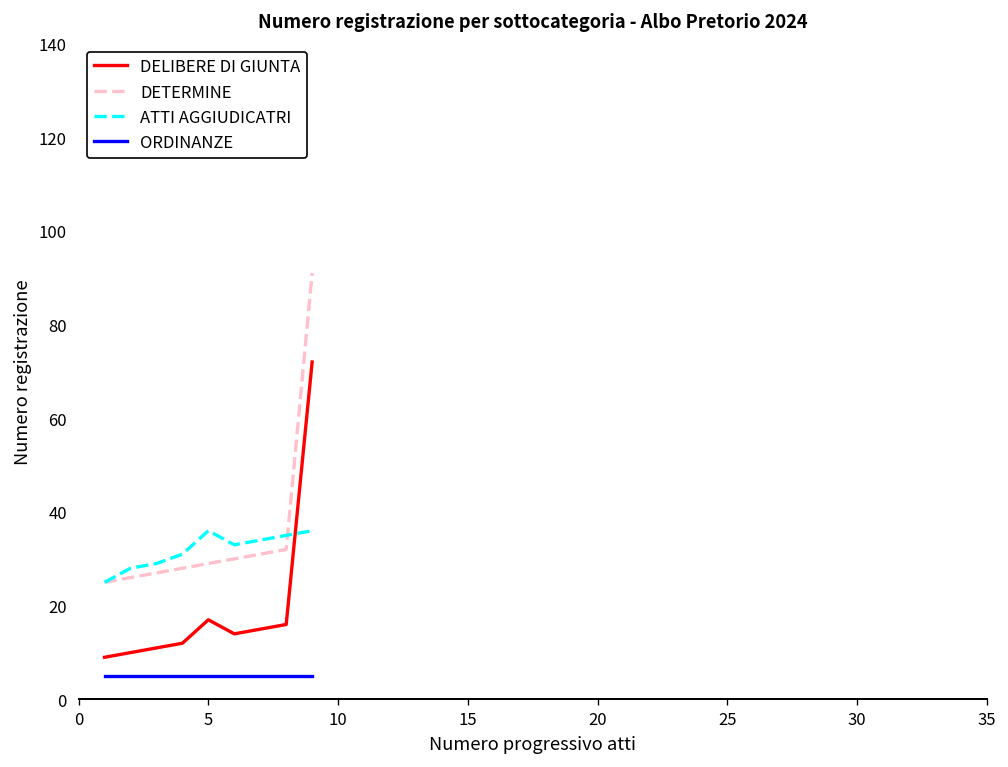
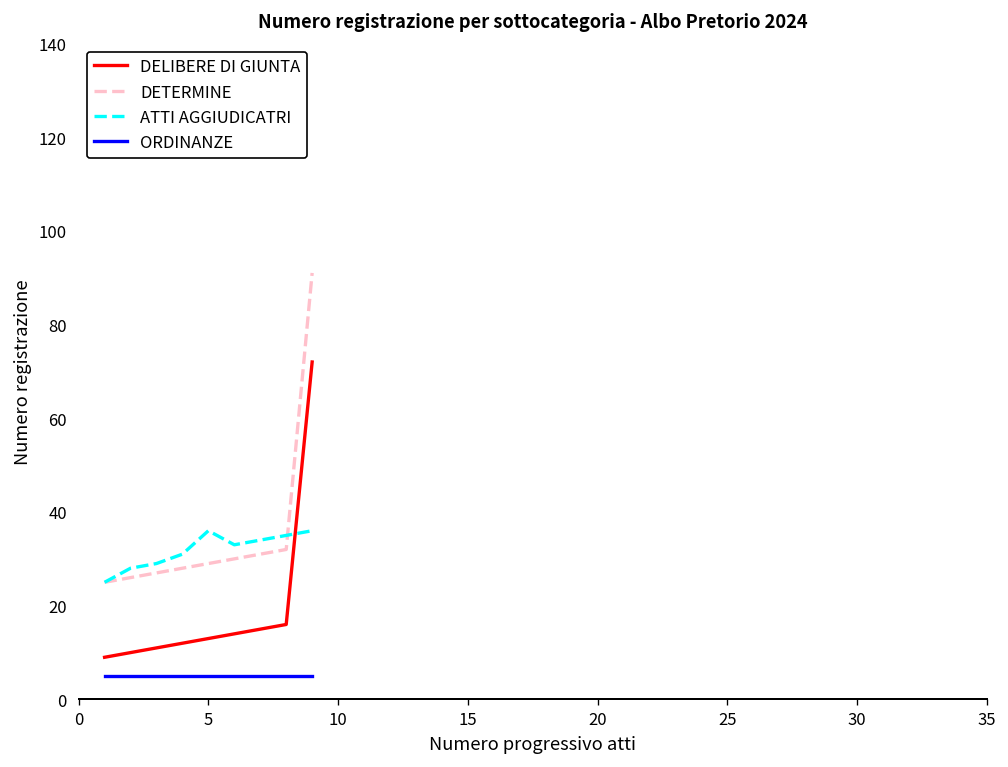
DELIBERE DI GIUNTA, 5: 17 -> 13
